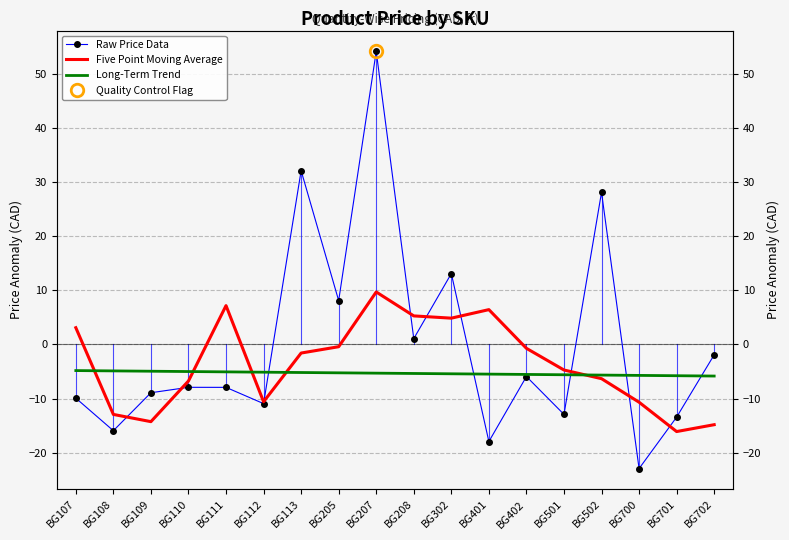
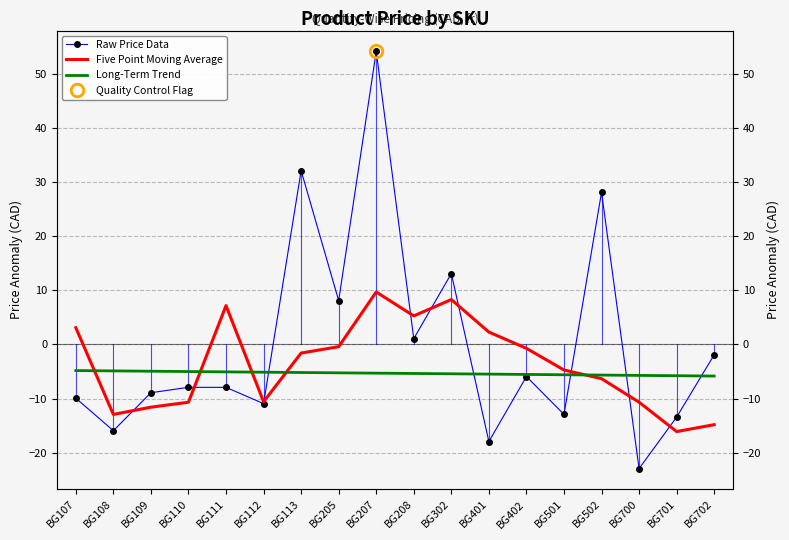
Five Point Moving Average, BG109: -14 -> -12
Five Point Moving Average, BG110: -7 -> -11
Five Point Moving Average, BG302: 5 -> 8
Five Point Moving Average, BG401: 6 -> 2
